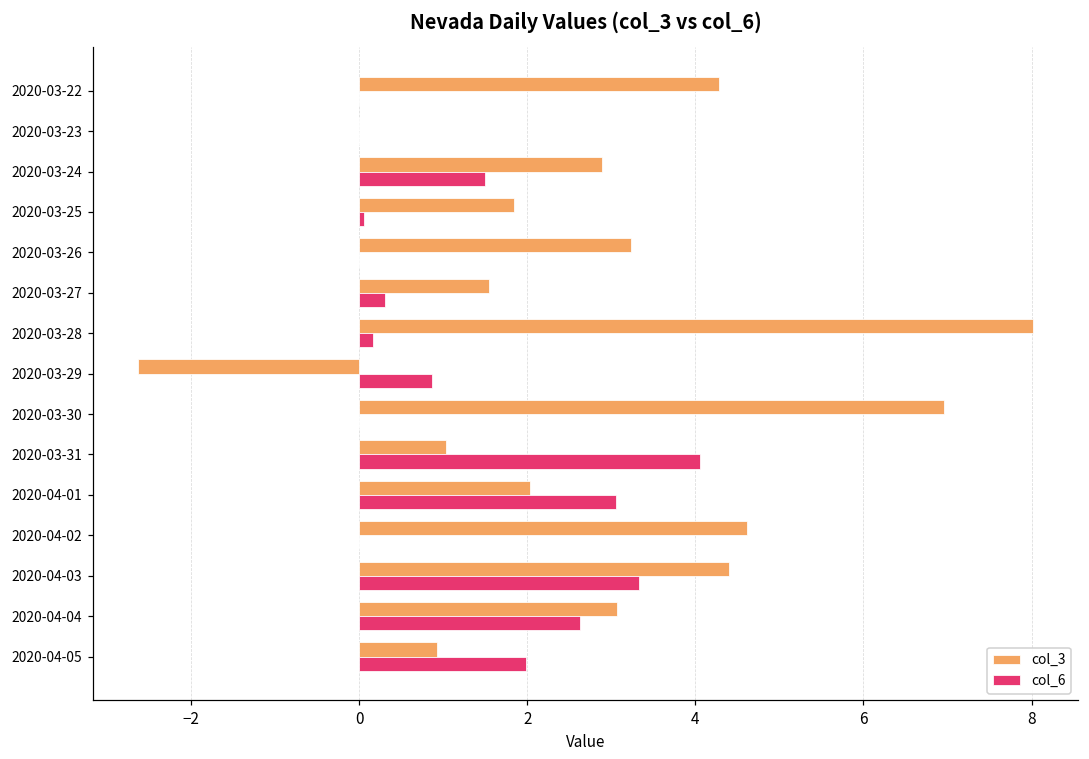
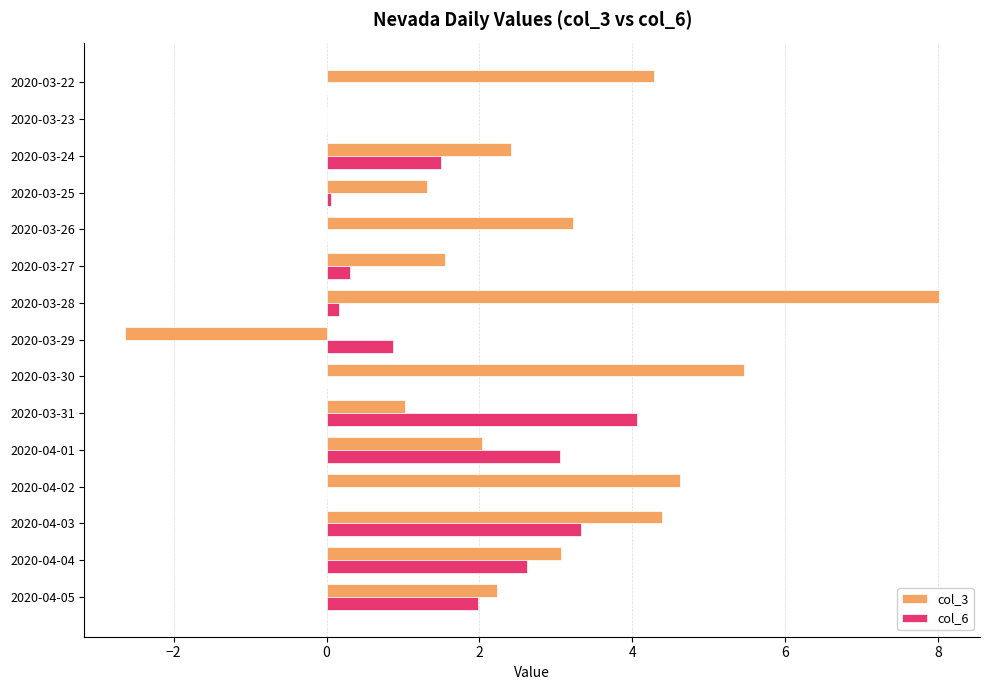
col_3, 2020-03-24: 2.9 -> 2.4
col_3, 2020-03-25: 1.8 -> 1.3
col_3, 2020-03-30: 7.0 -> 5.5
col_3, 2020-04-05: 0.9 -> 2.2
